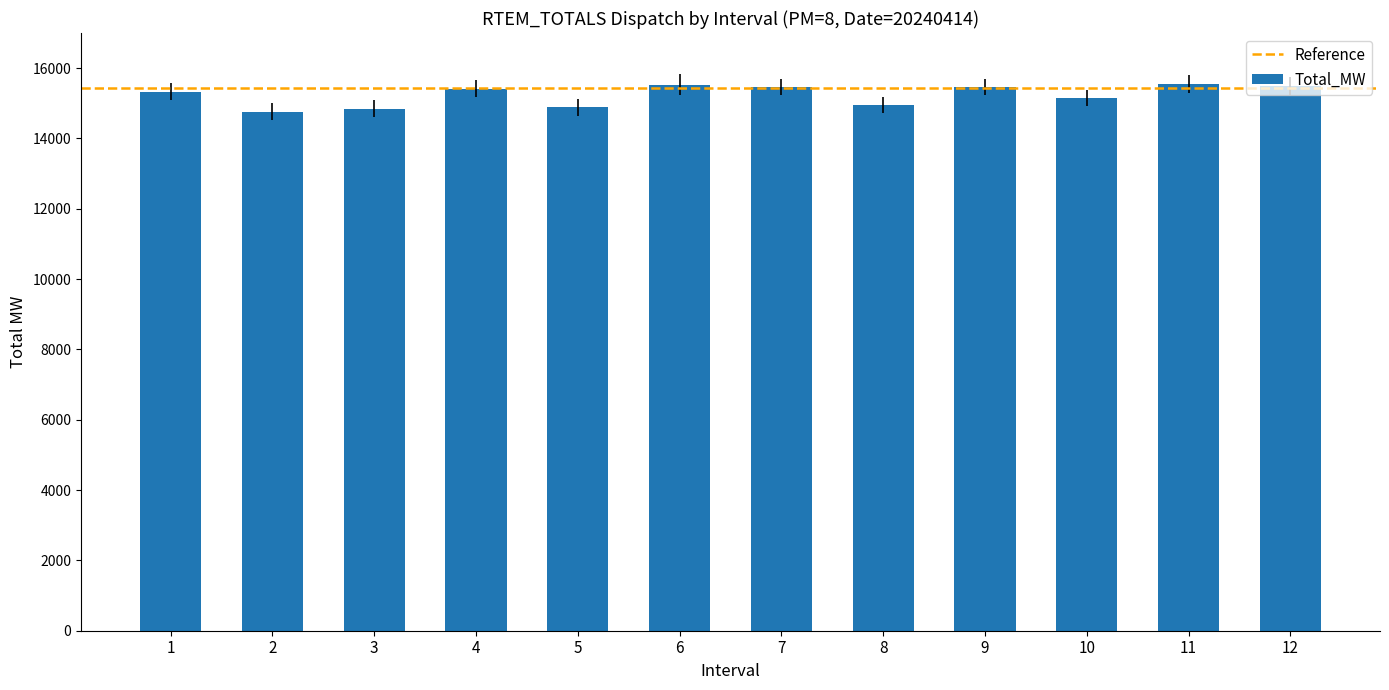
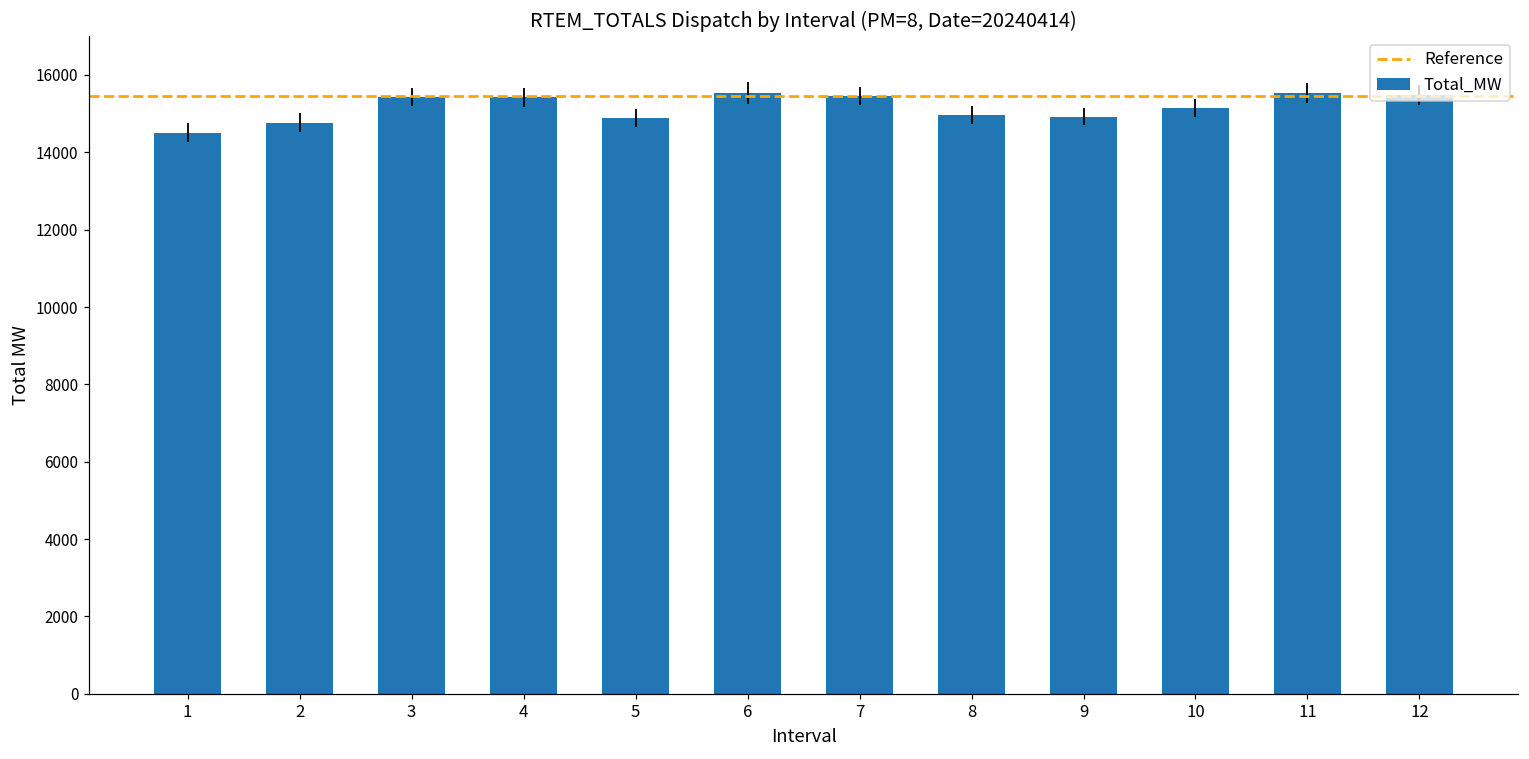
1: 15300 -> 14500
3: 14800 -> 15400
9: 15500 -> 14900
